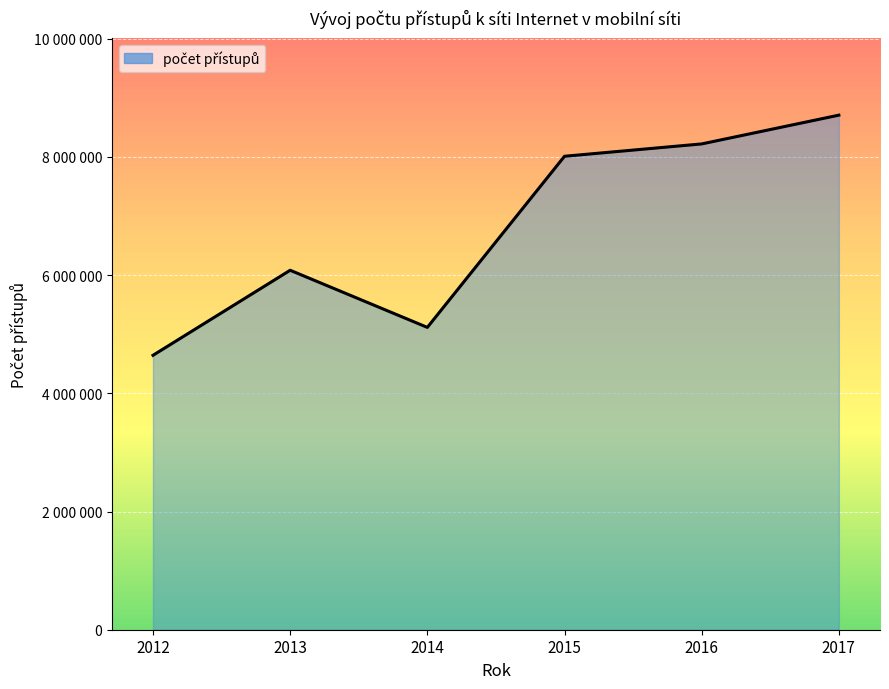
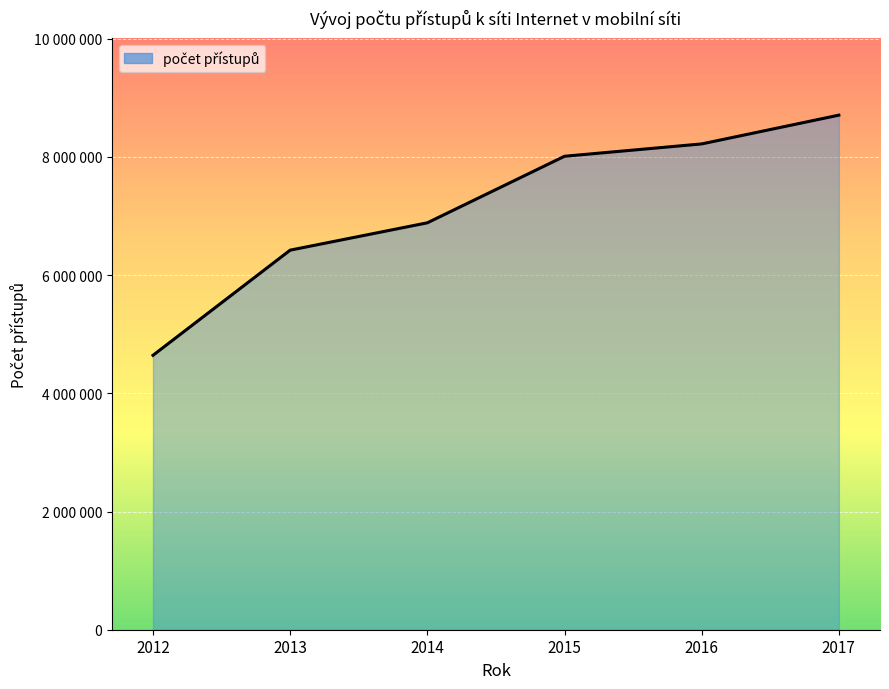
2013: 6100000 -> 6400000
2014: 5100000 -> 6900000
